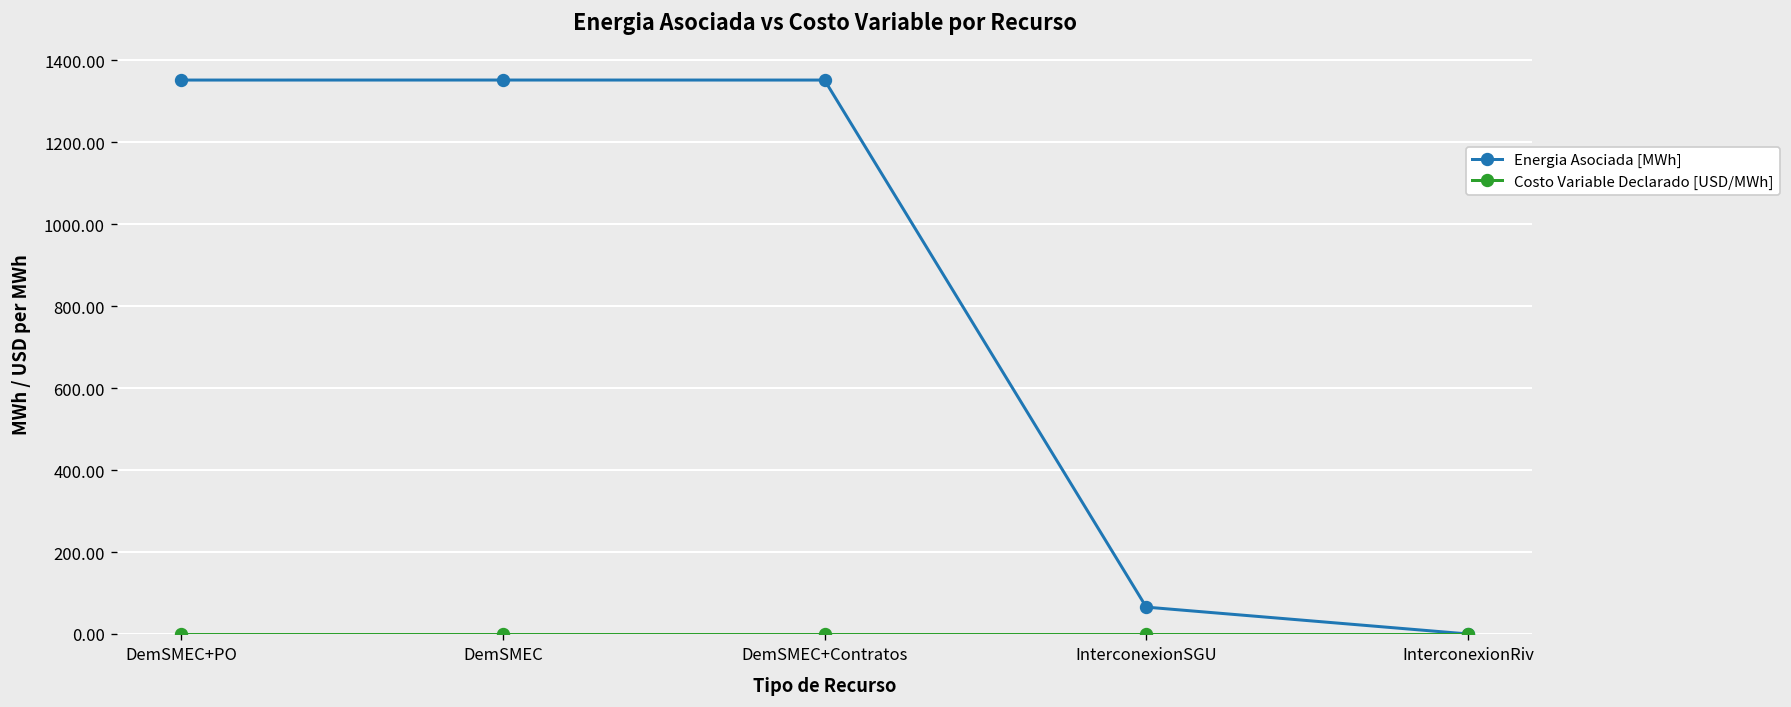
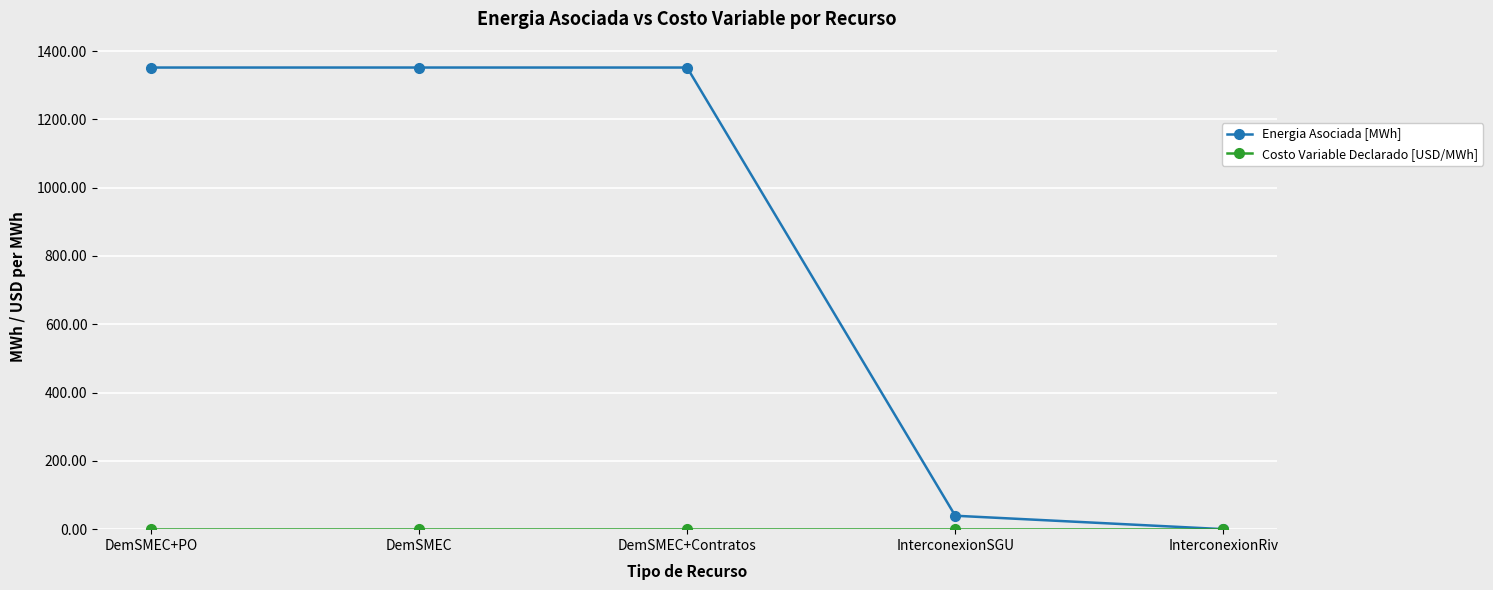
Energia Asociada [MWh], InterconexionSGU: 70 -> 40
